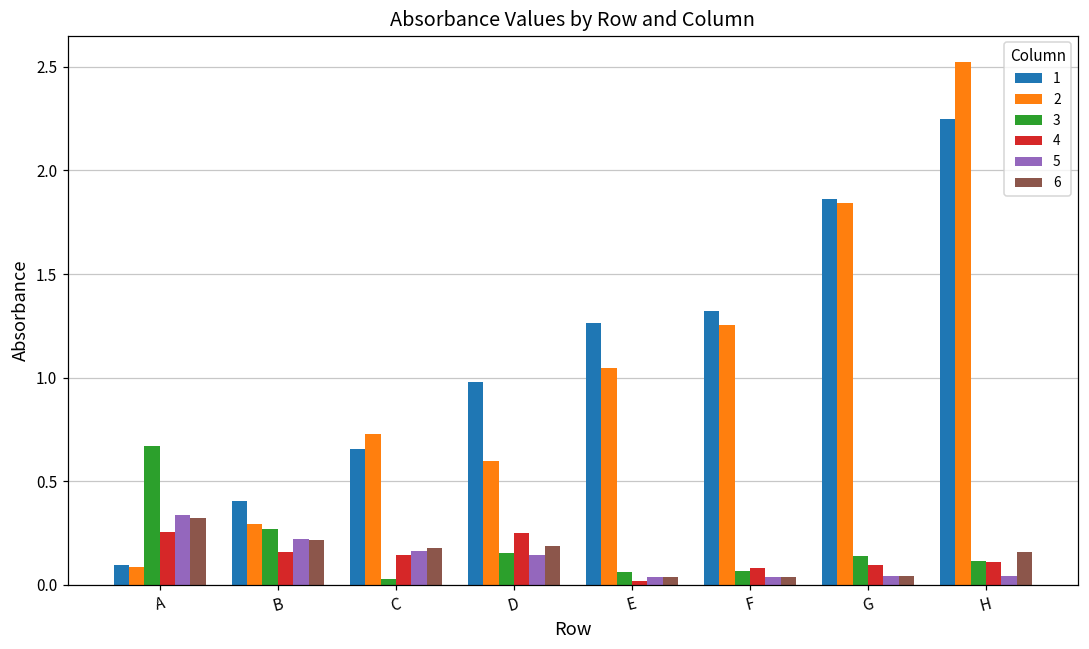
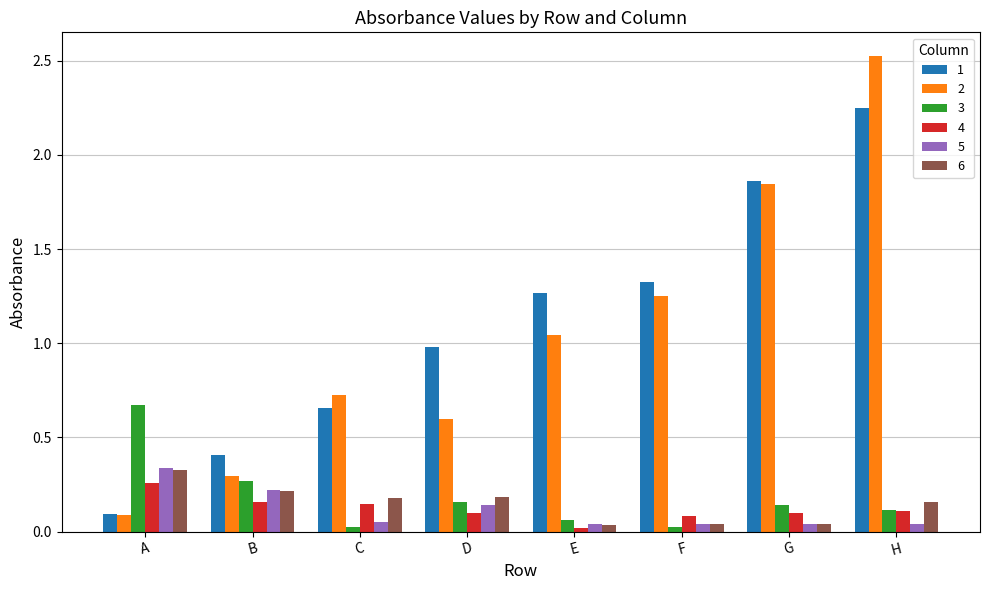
5, C: 0.16 -> 0.05
4, D: 0.25 -> 0.10
3, F: 0.07 -> 0.02
